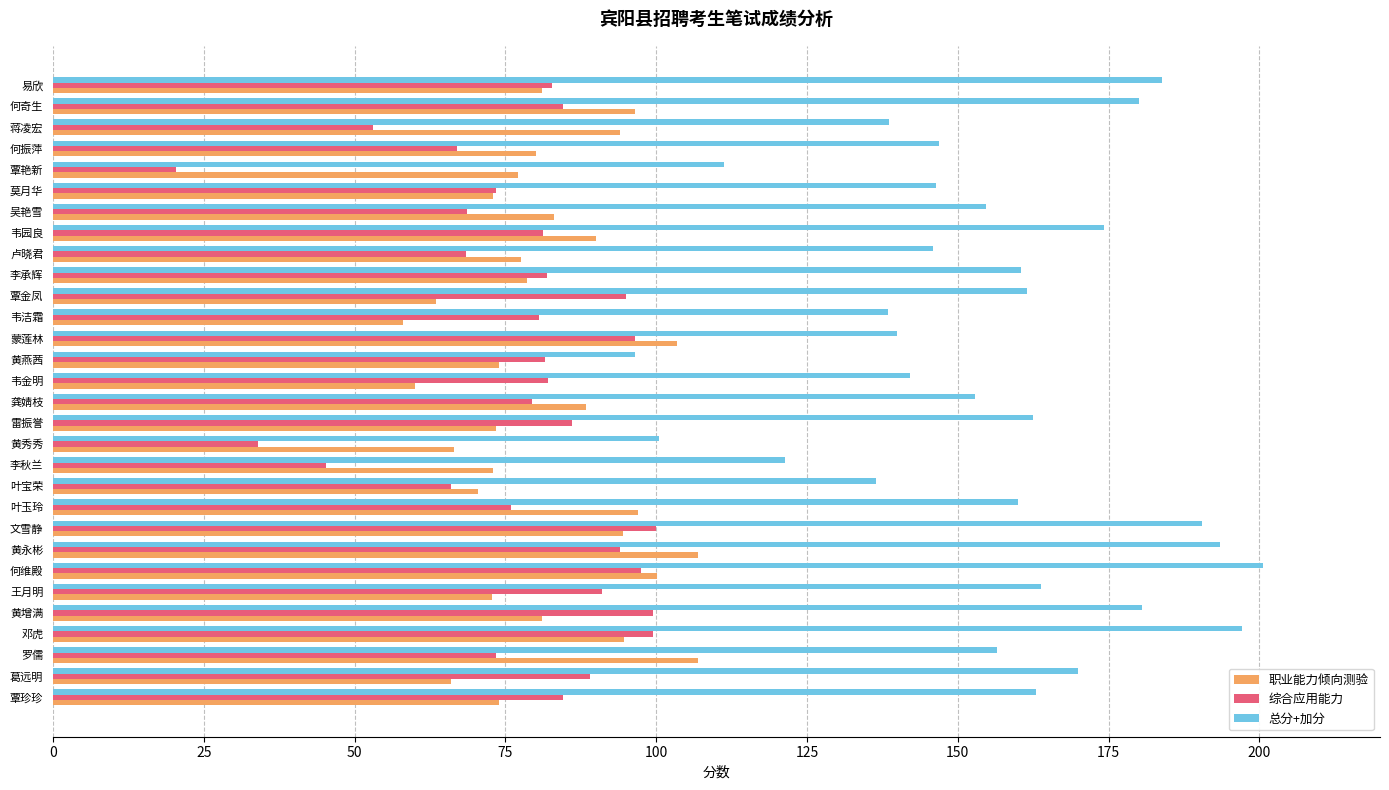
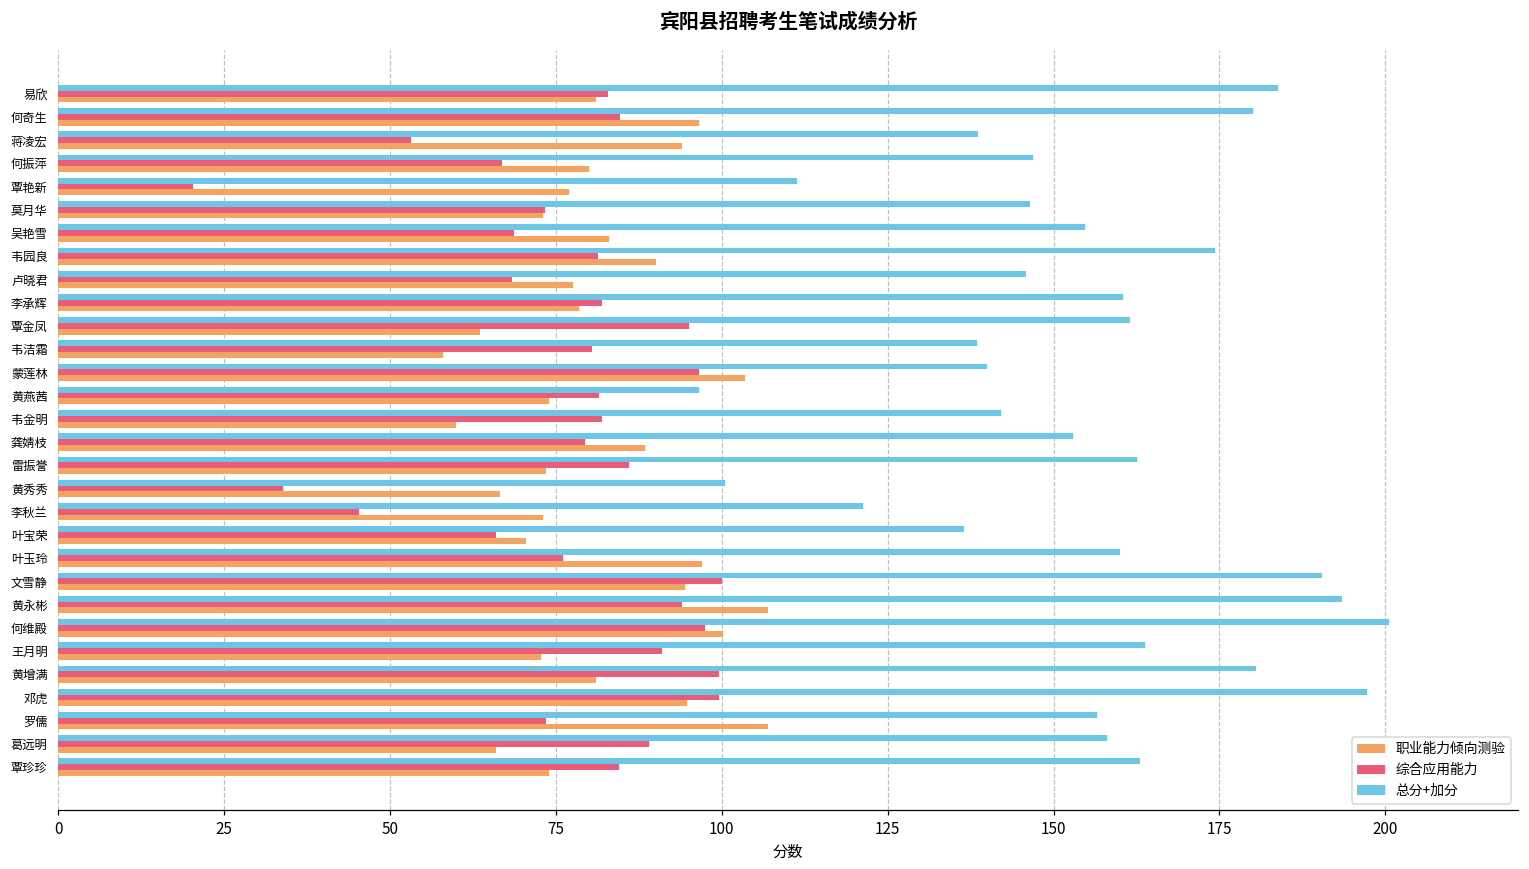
总分+加分, 葛远明: 170 -> 158
